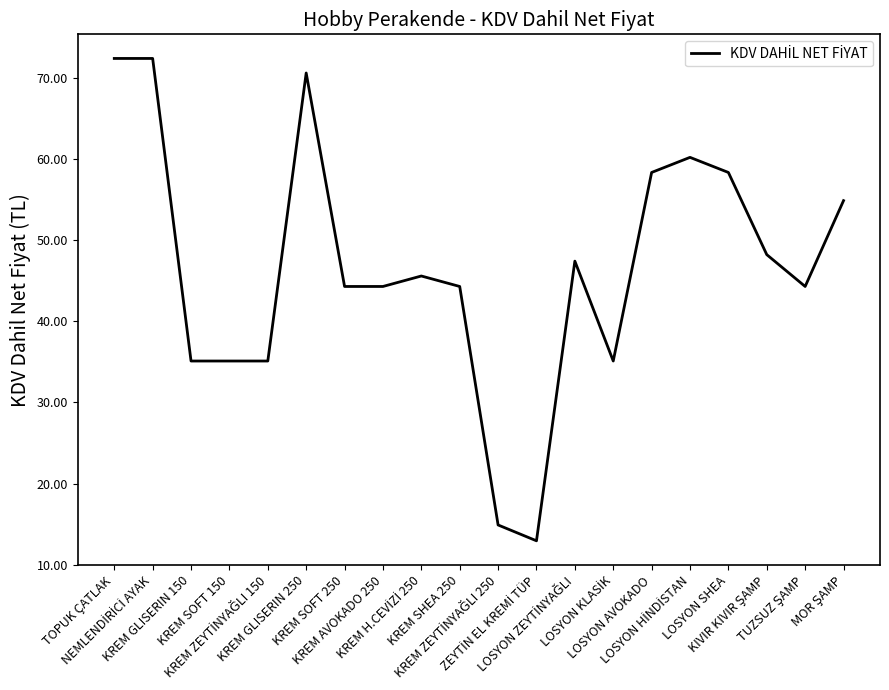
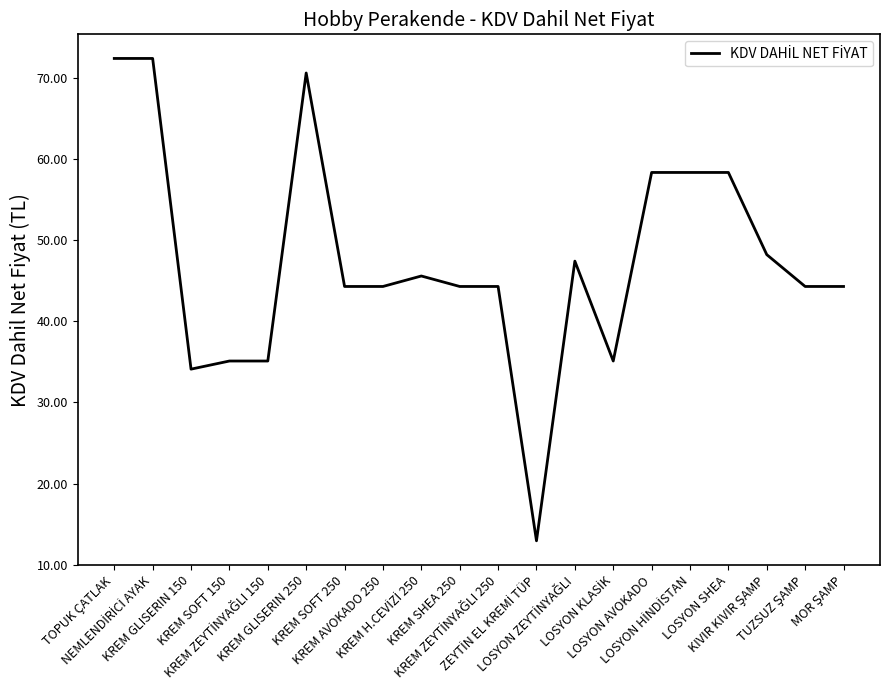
KREM GLISERIN 150: 35 -> 34
KREM ZEYTİNYAĞLI 250: 15 -> 44
LOSYON HİNDİSTAN: 60 -> 58
MOR ŞAMP: 55 -> 44
